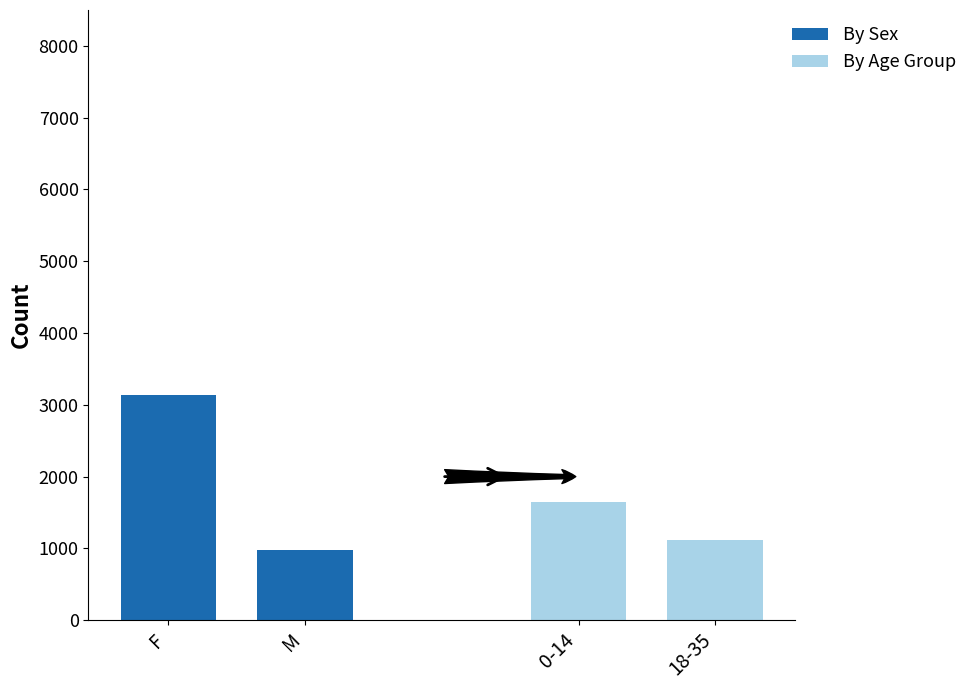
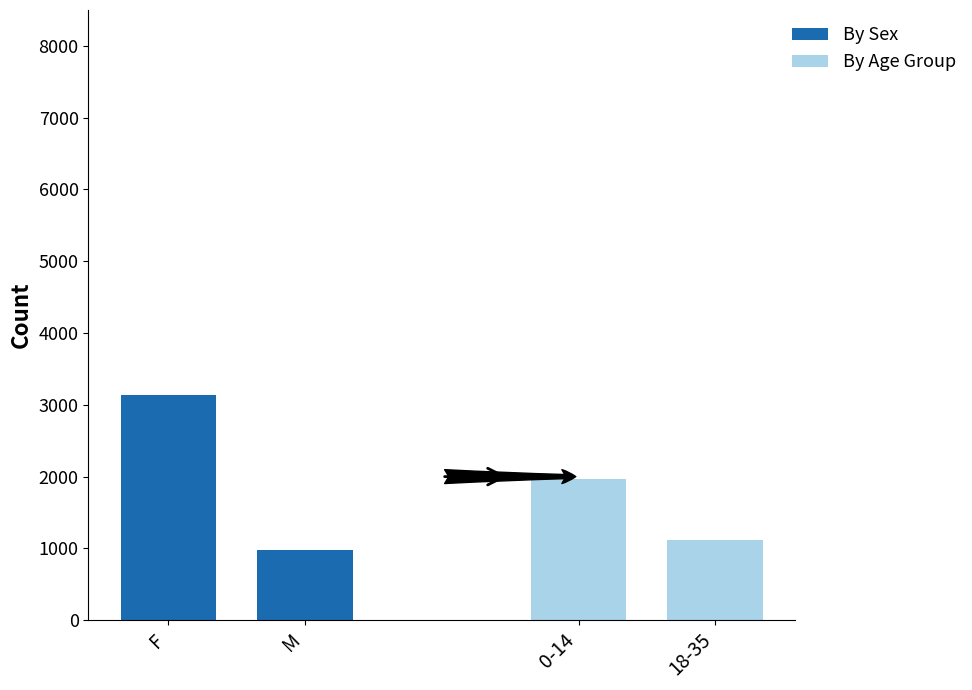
By Age Group, 0-14: 1600 -> 2000
